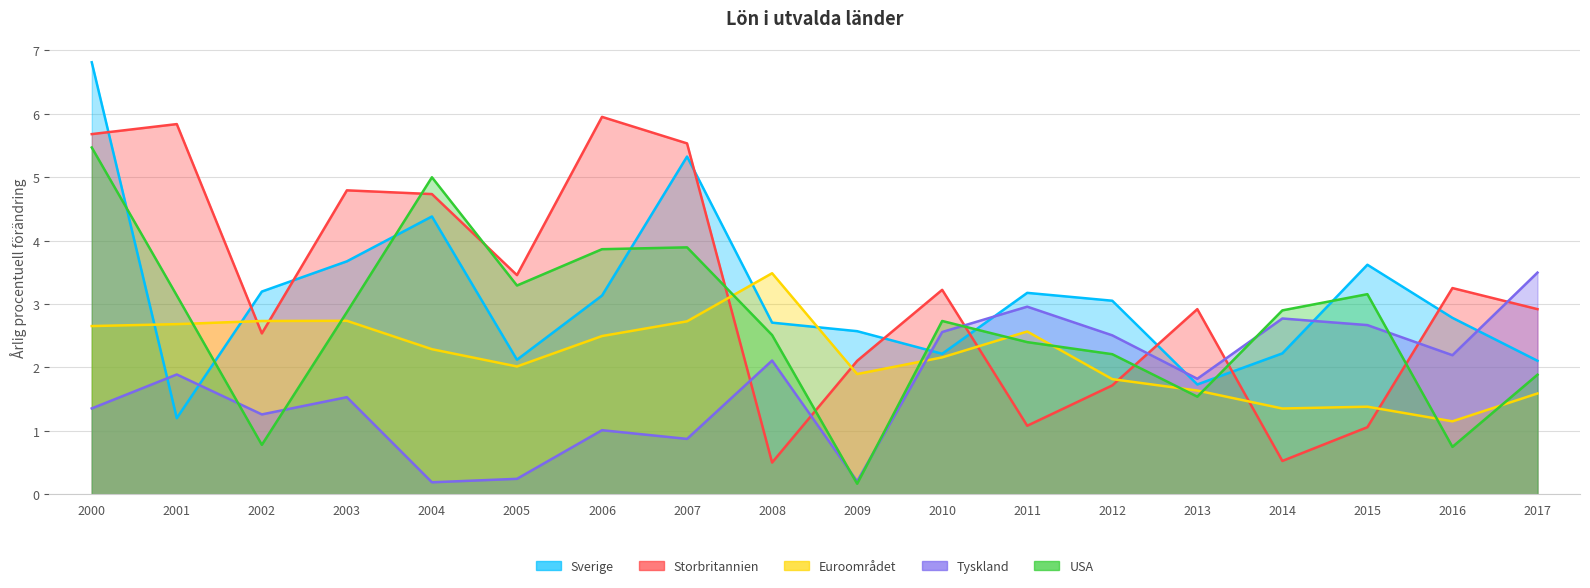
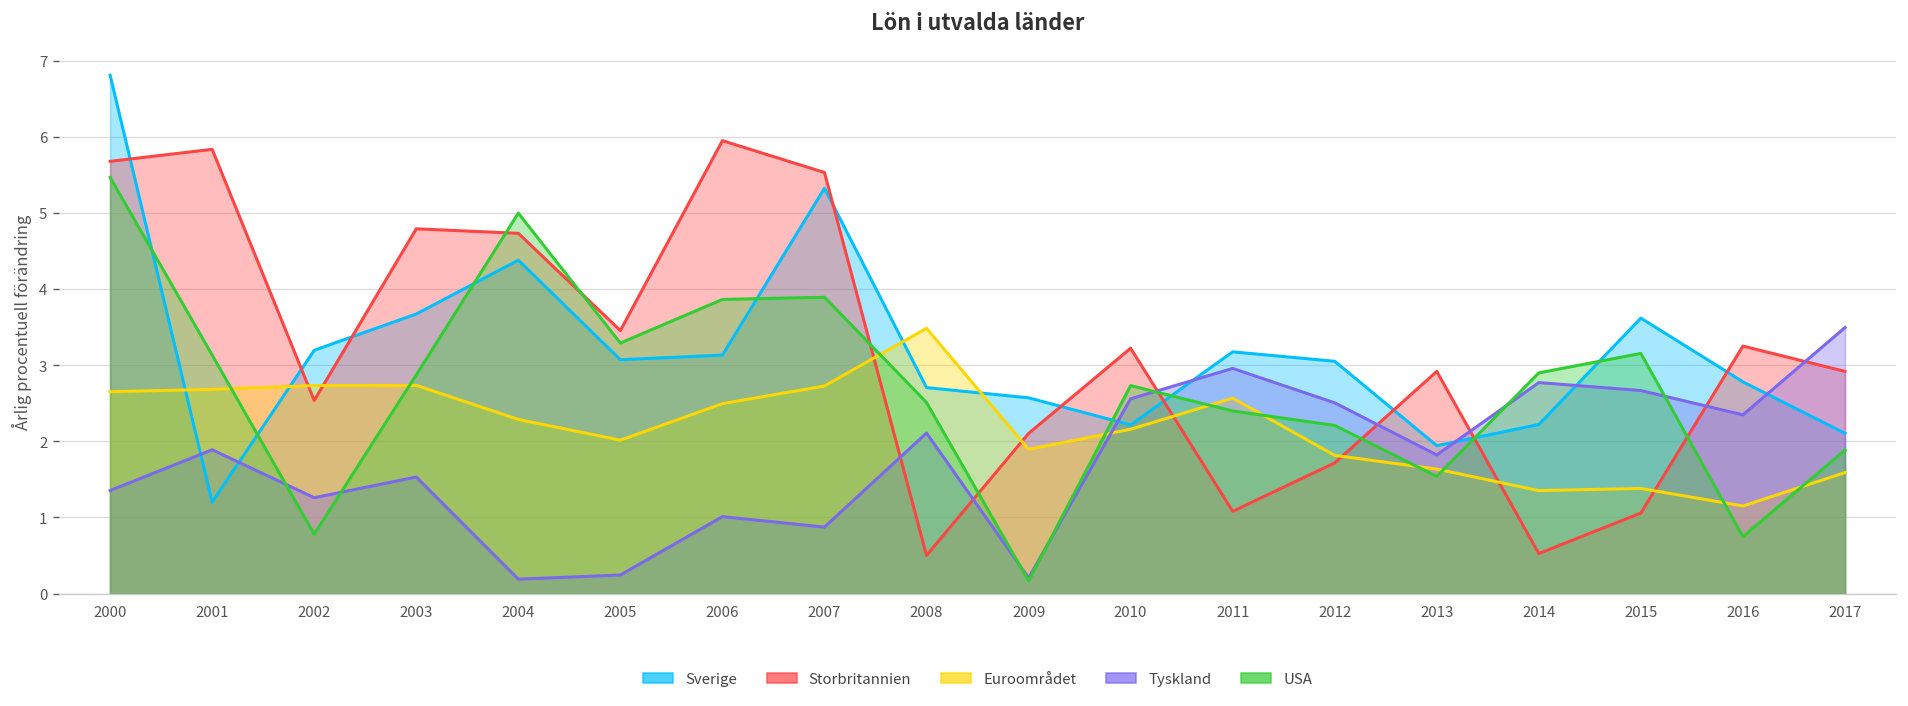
Sverige, 2005: 2.1 -> 3.1
Sverige, 2013: 1.7 -> 1.9
Tyskland, 2016: 2.2 -> 2.3
